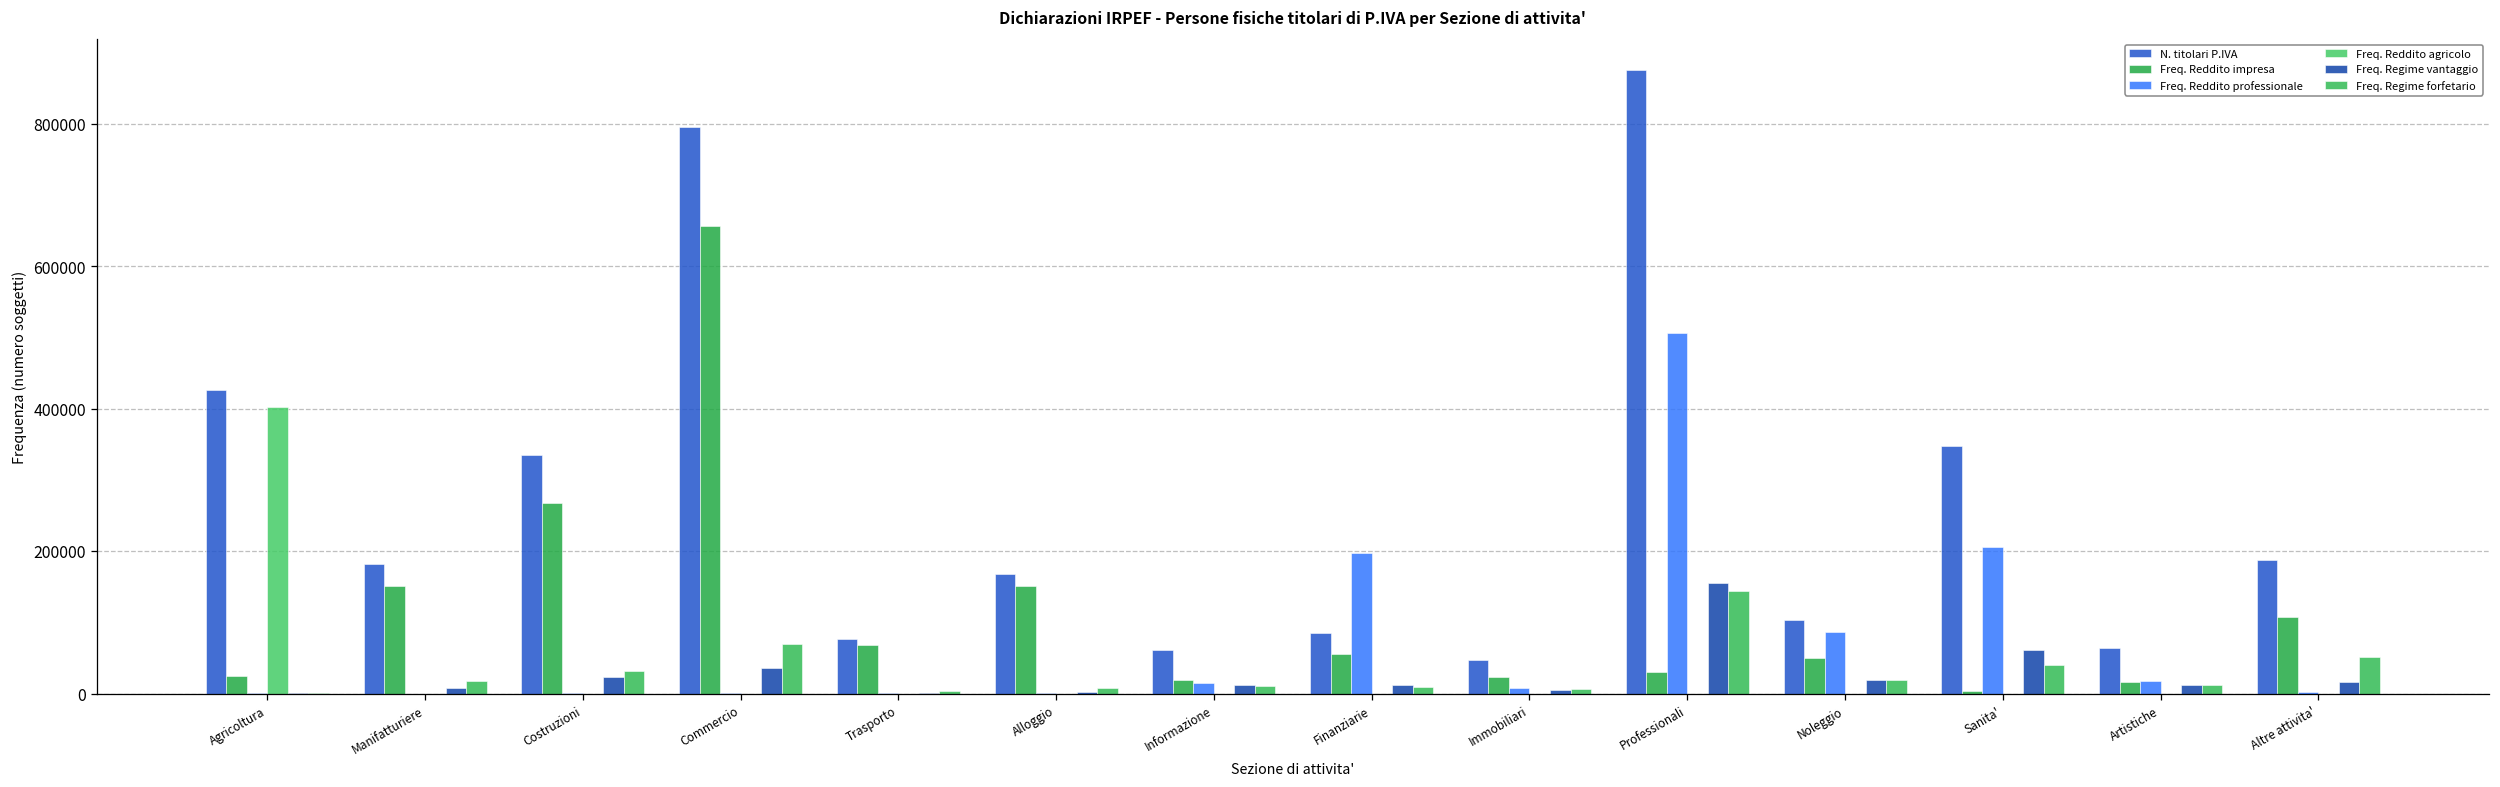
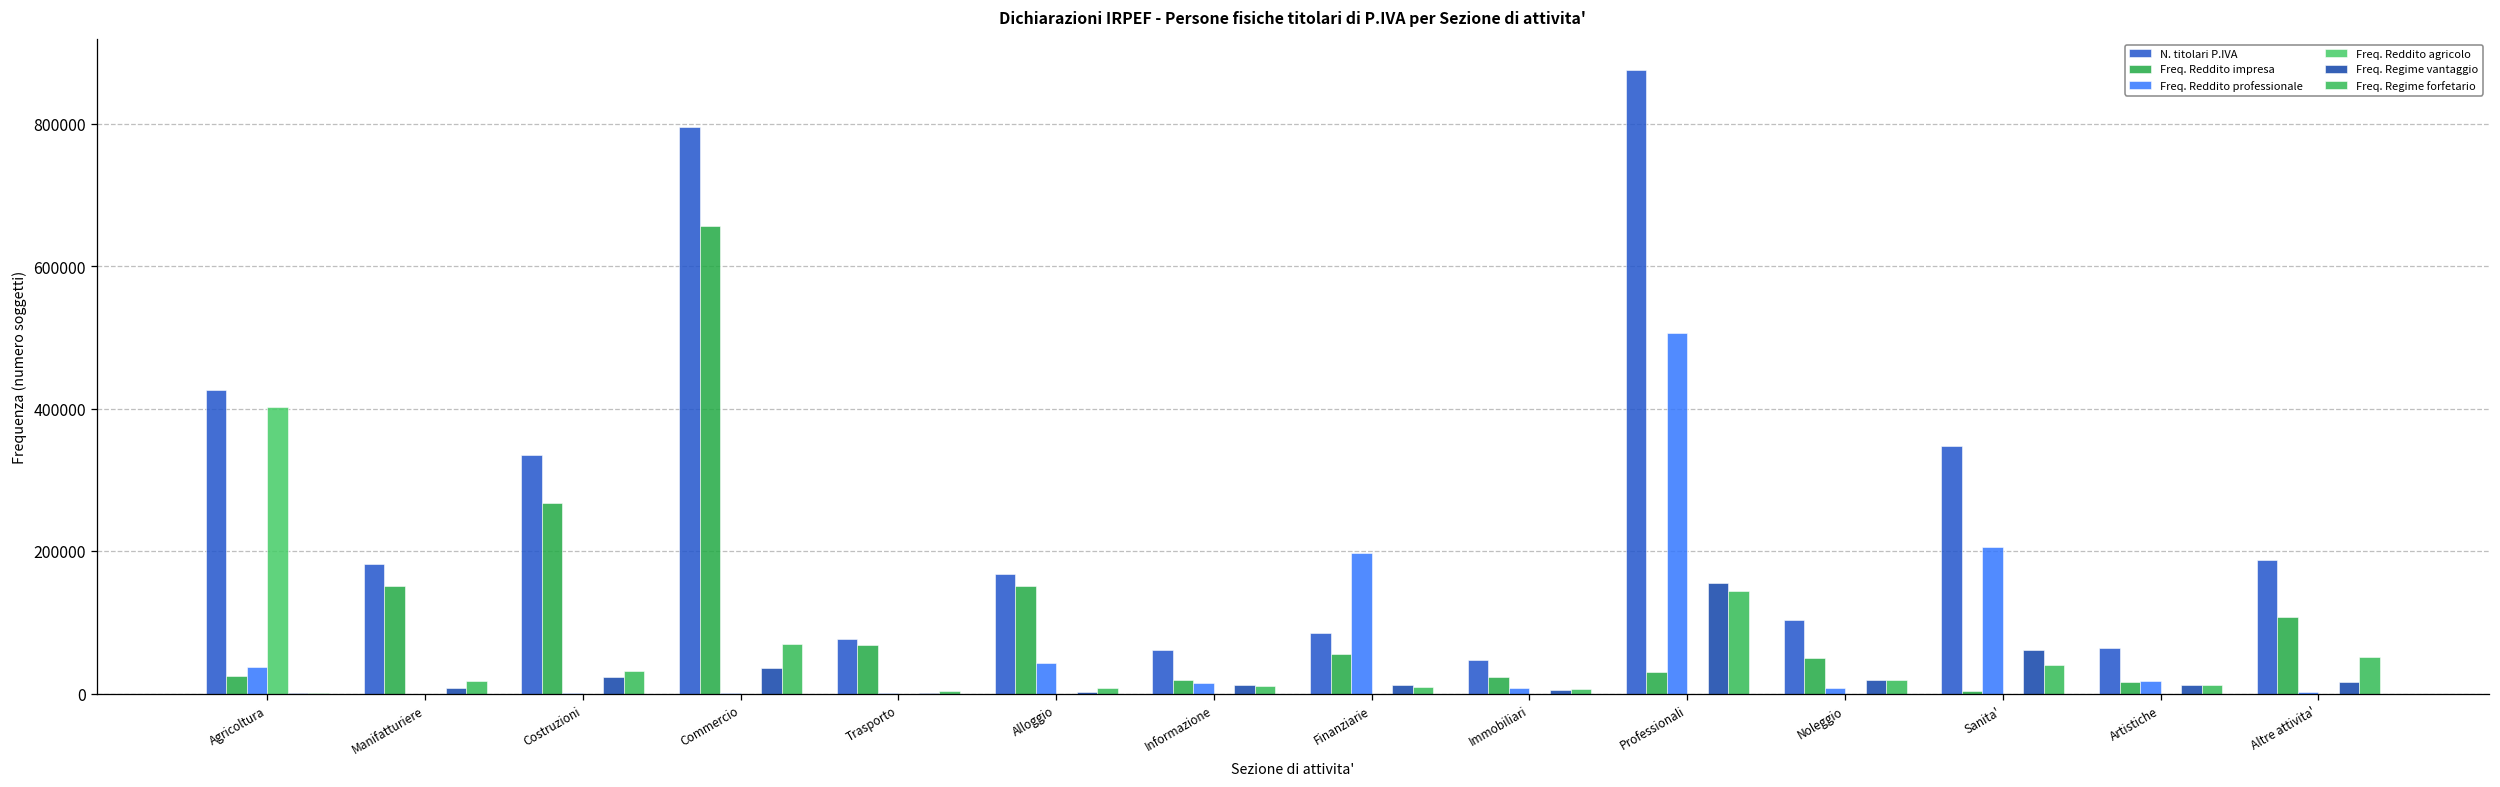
Freq. Reddito professionale, Agricoltura: 0 -> 40000
Freq. Reddito professionale, Alloggio: 0 -> 40000
Freq. Reddito professionale, Noleggio: 90000 -> 10000
